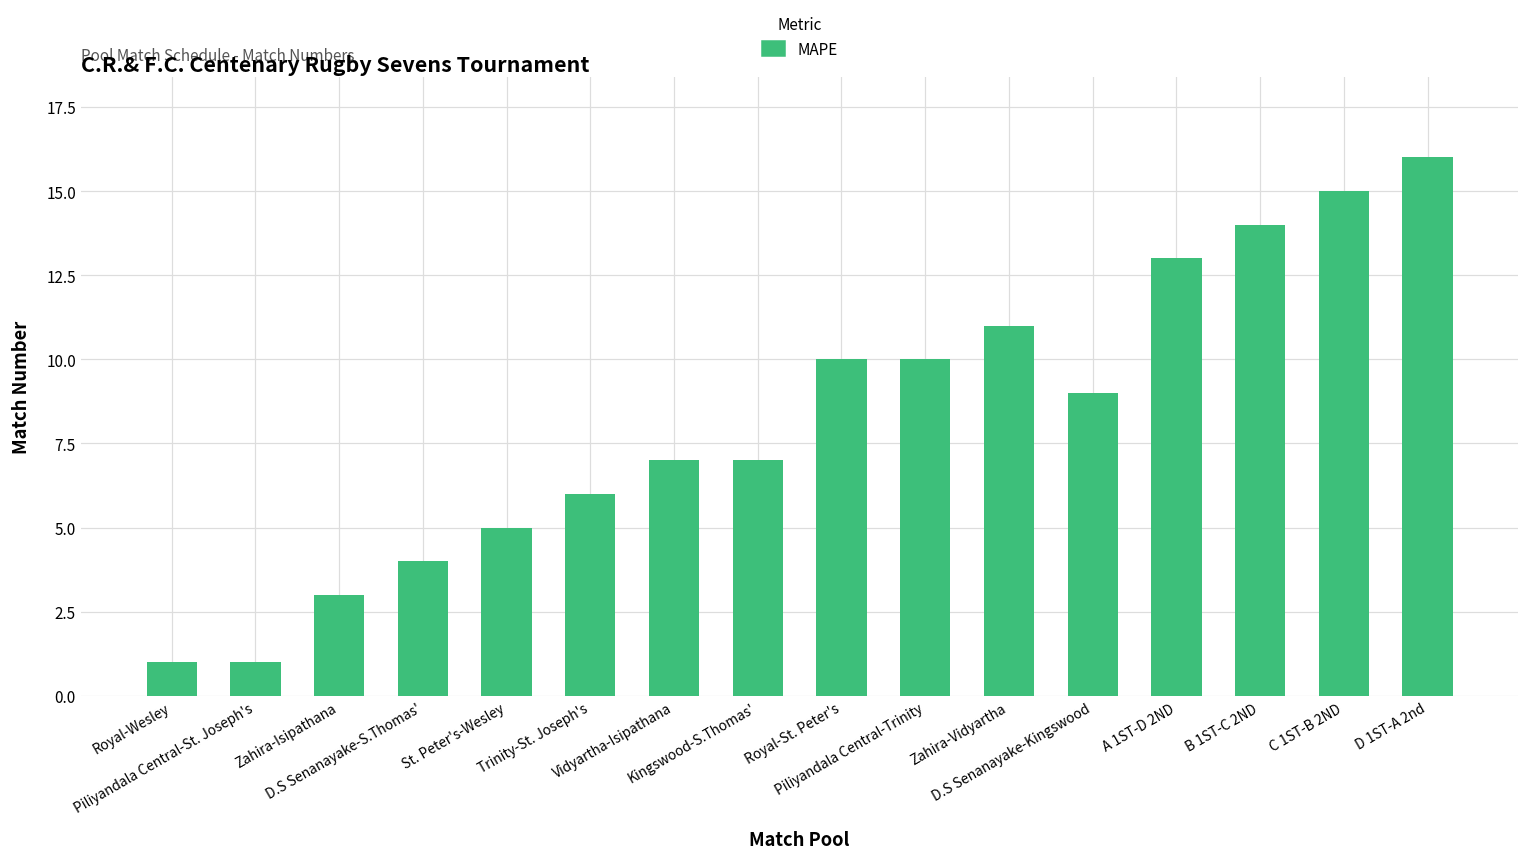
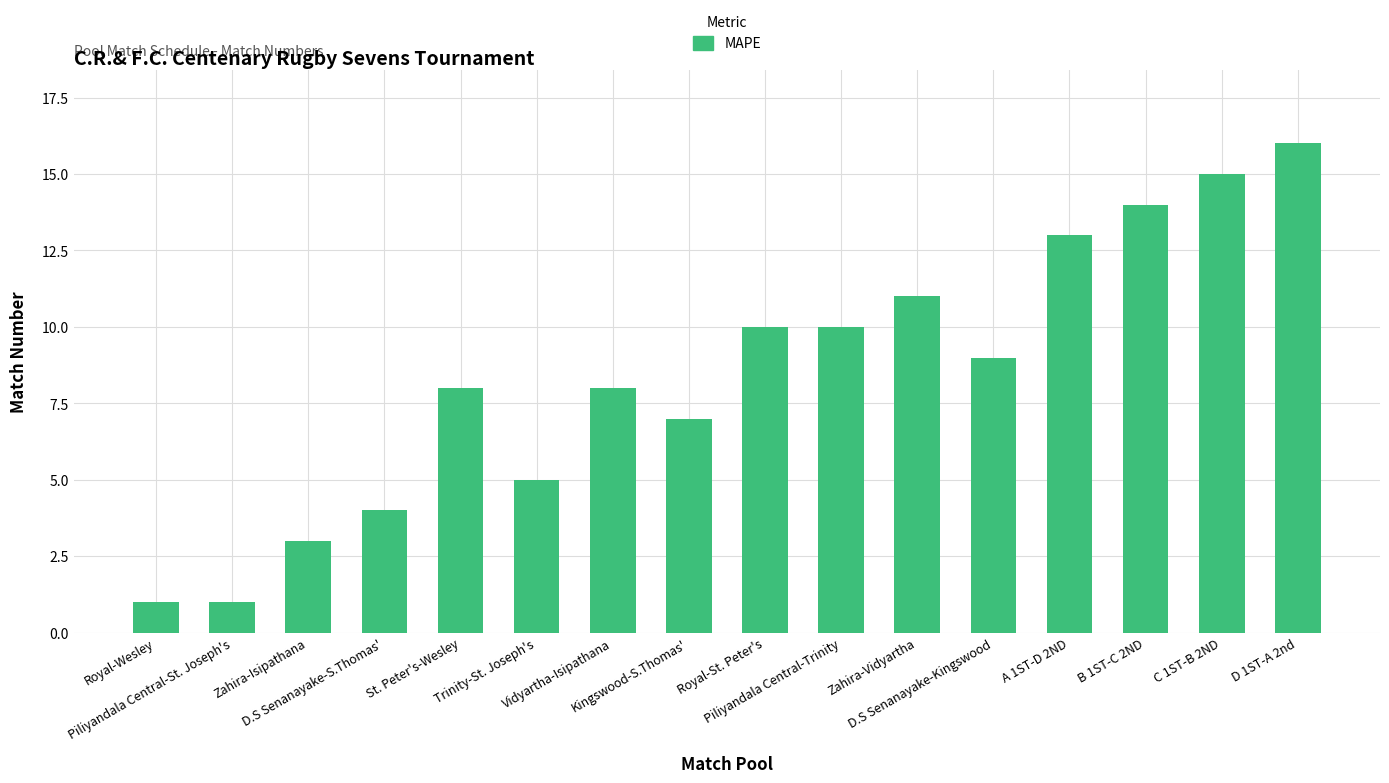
St. Peter's-Wesley: 5 -> 8
Trinity-St. Joseph's: 6 -> 5
Vidyartha-Isipathana: 7 -> 8
